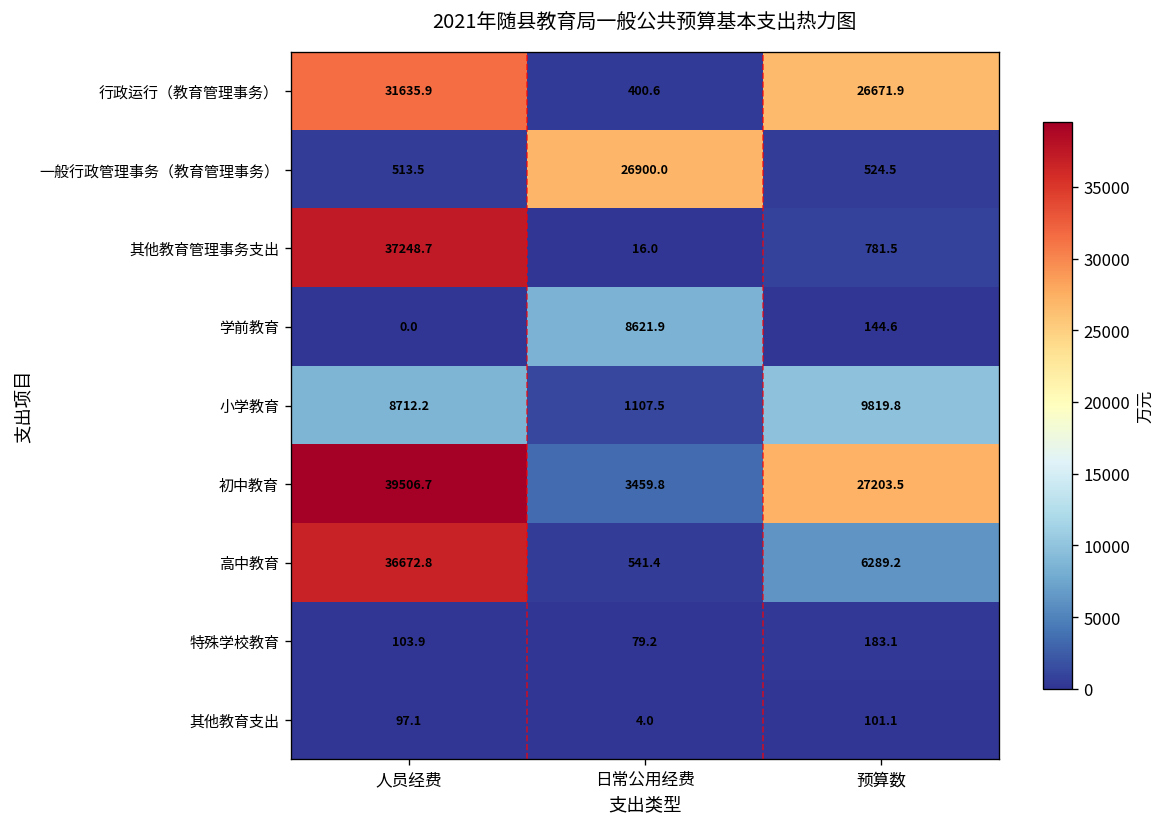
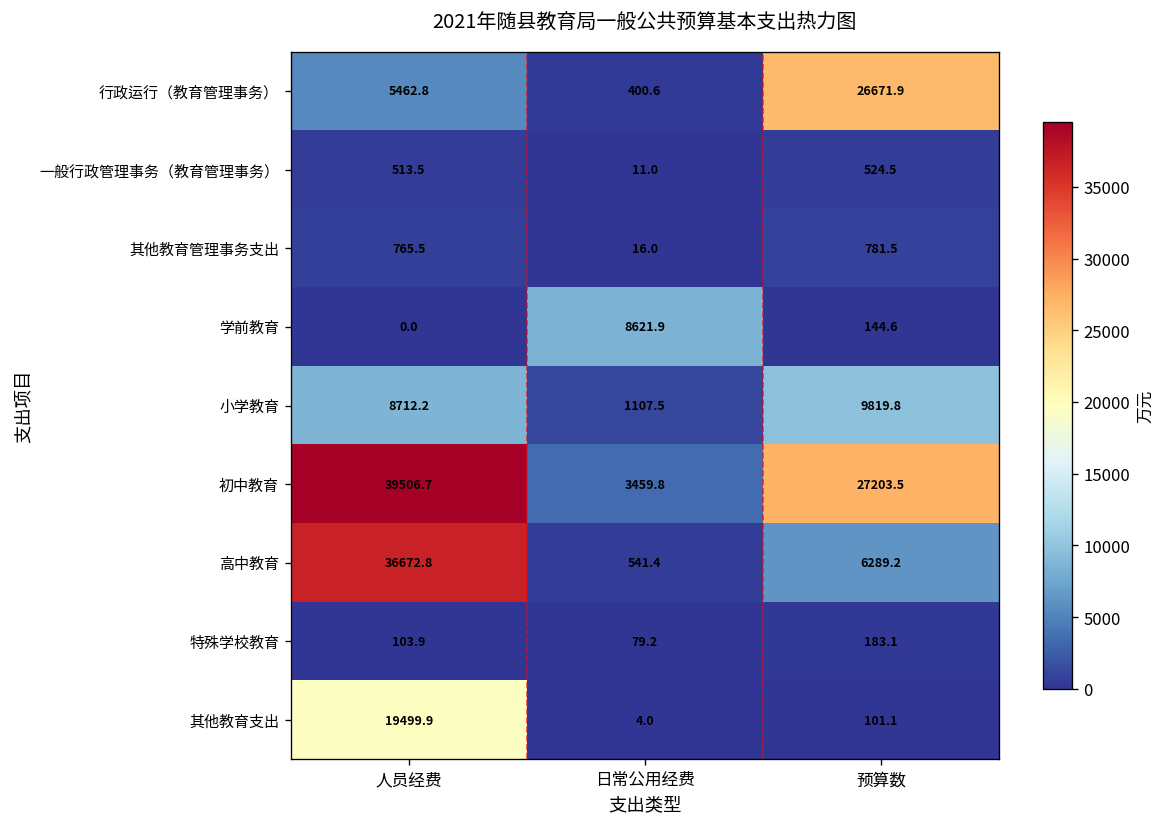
行政运行（教育管理事务）, 人员经费: 31635.9 -> 5462.8
一般行政管理事务（教育管理事务）, 日常公用经费: 26900.0 -> 11.0
其他教育管理事务支出, 人员经费: 37248.7 -> 765.5
其他教育支出, 人员经费: 97.1 -> 19499.9
